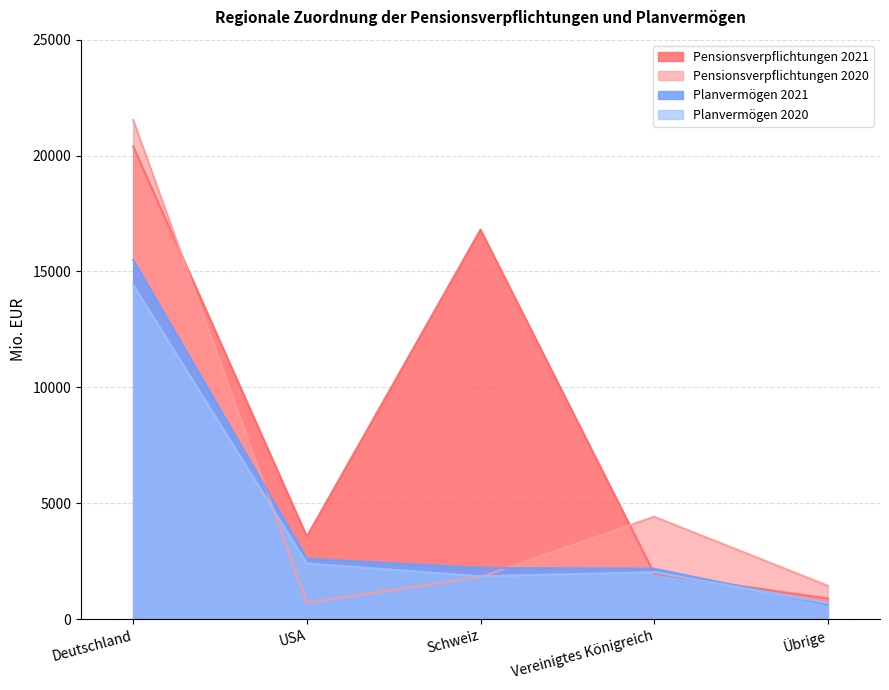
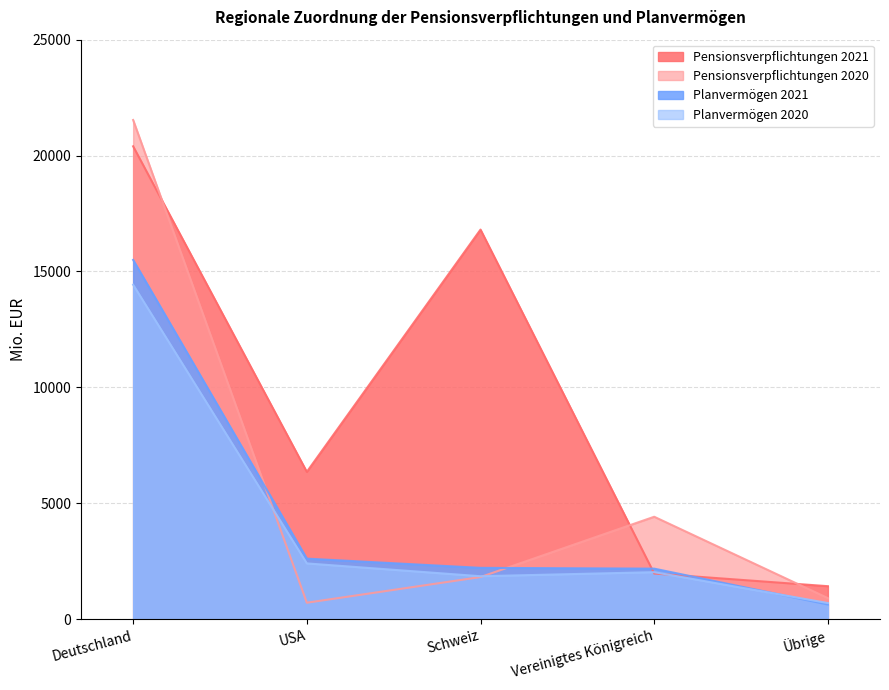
Pensionsverpflichtungen 2021, USA: 3600 -> 6400
Pensionsverpflichtungen 2021, Übrige: 900 -> 1400
Pensionsverpflichtungen 2020, Übrige: 1400 -> 900
